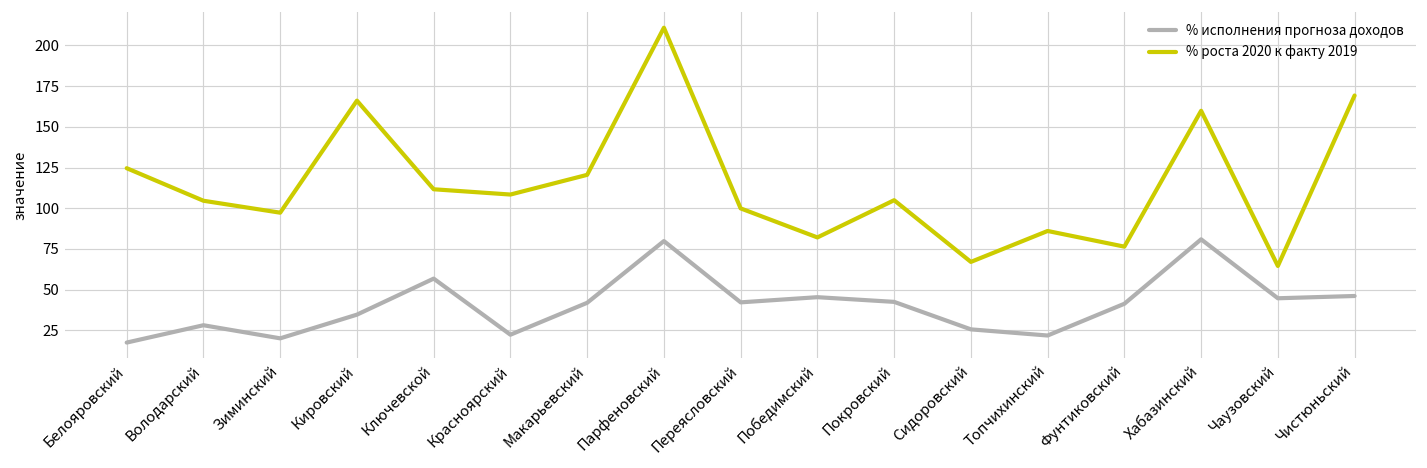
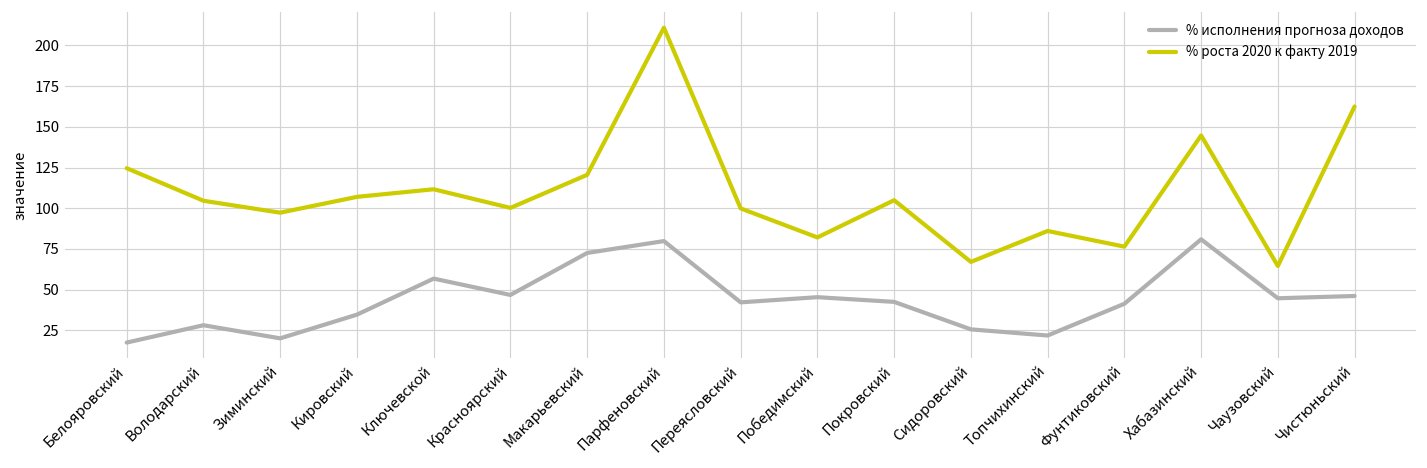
% роста 2020 к факту 2019, Кировский: 166 -> 107
% исполнения прогноза доходов, Красноярский: 22 -> 47
% роста 2020 к факту 2019, Красноярский: 108 -> 100
% исполнения прогноза доходов, Макарьевский: 42 -> 73
% роста 2020 к факту 2019, Хабазинский: 160 -> 145
% роста 2020 к факту 2019, Чистюньский: 169 -> 163
